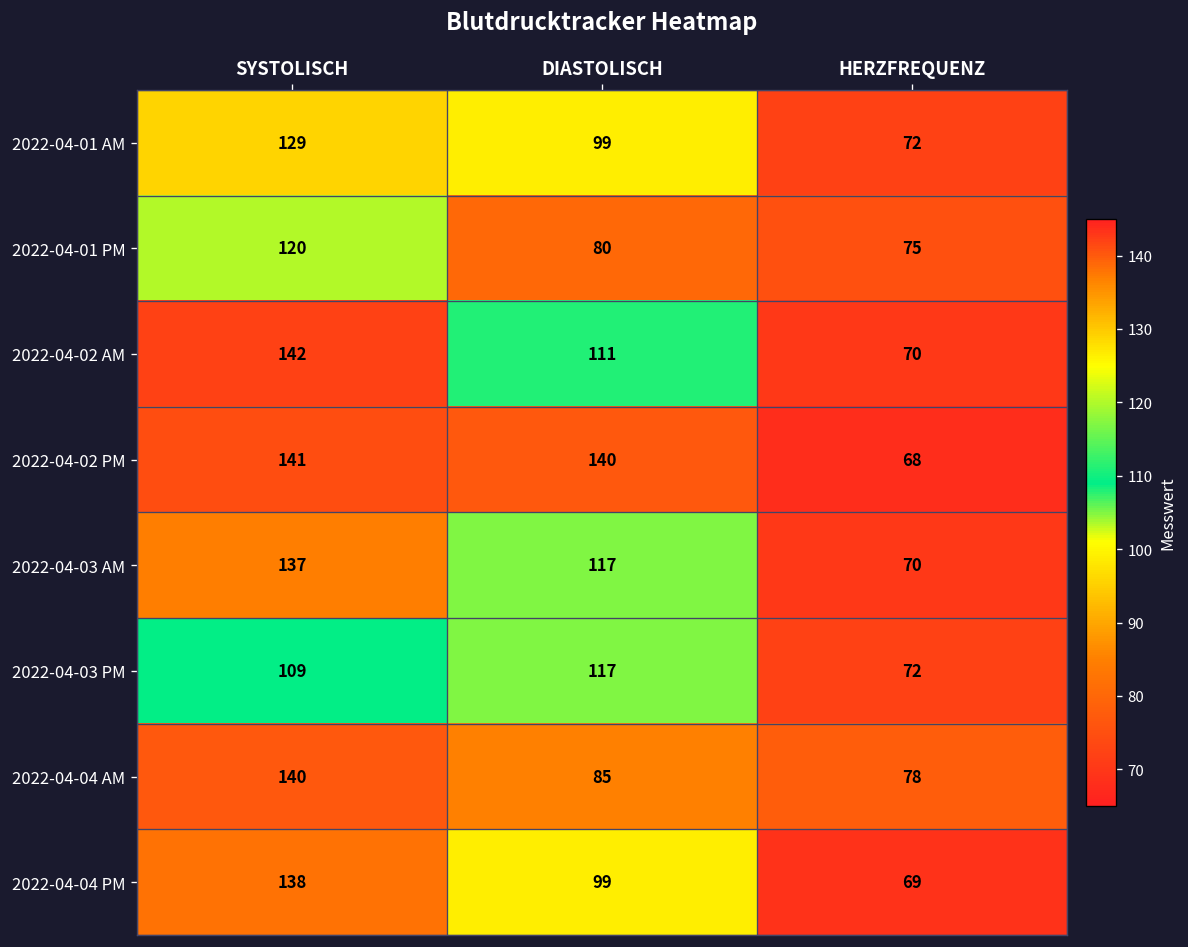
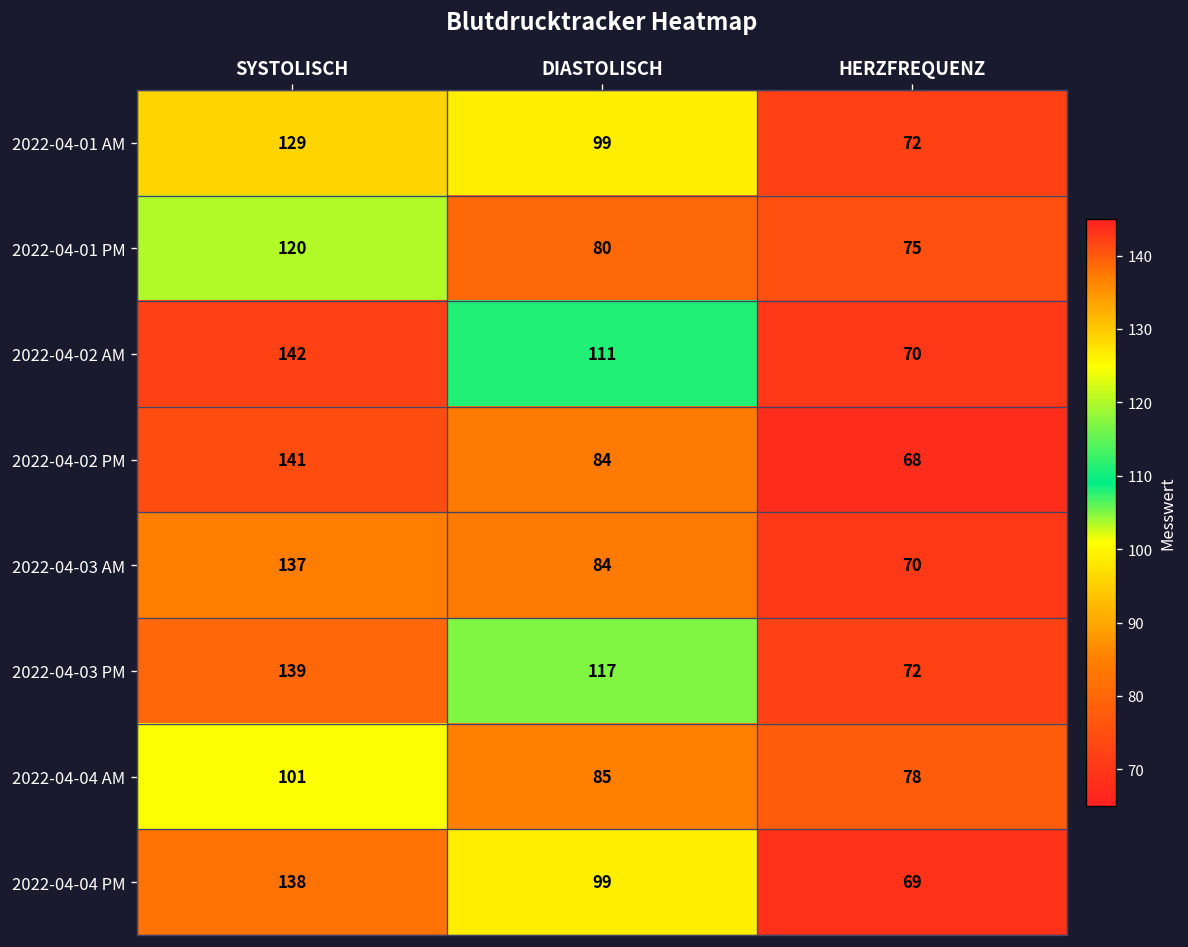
2022-04-02 PM, DIASTOLISCH: 140 -> 84
2022-04-03 AM, DIASTOLISCH: 117 -> 84
2022-04-03 PM, SYSTOLISCH: 109 -> 139
2022-04-04 AM, SYSTOLISCH: 140 -> 101
